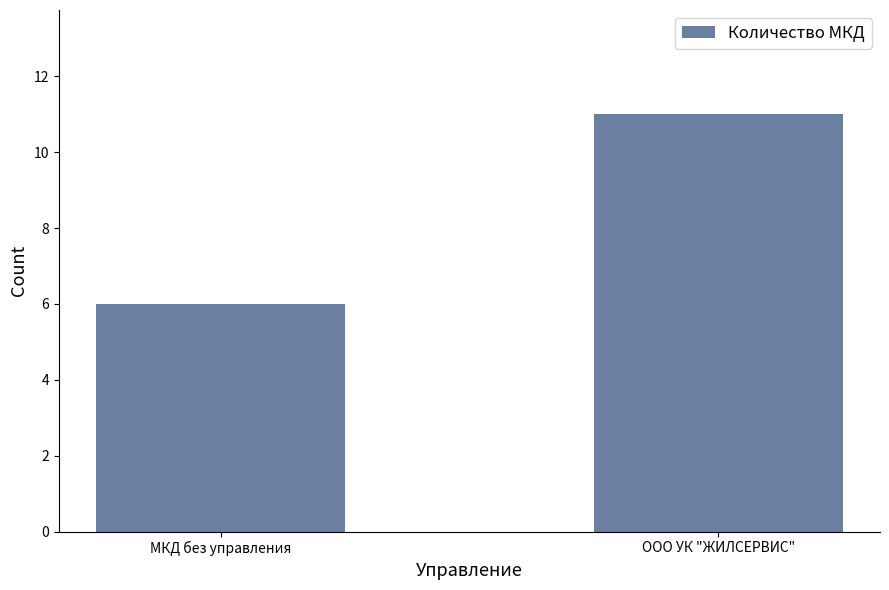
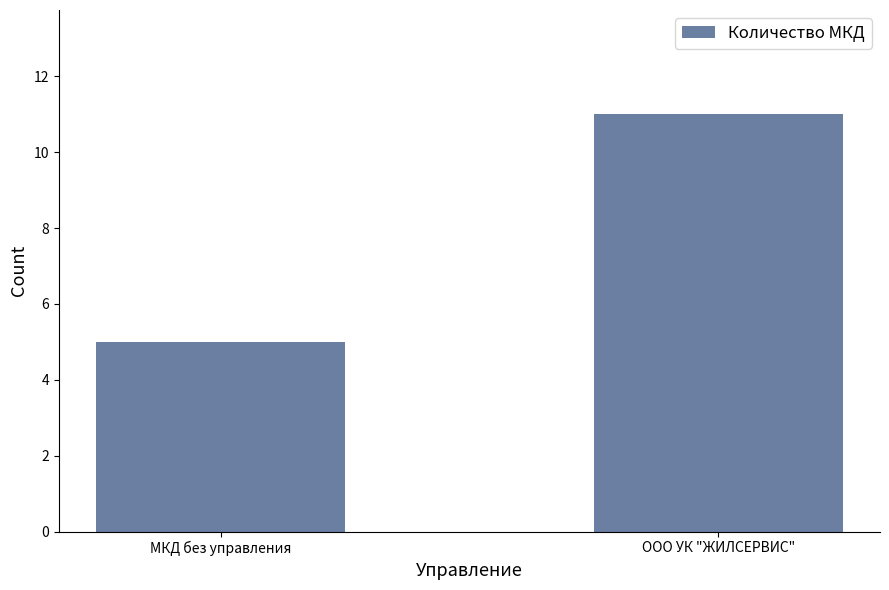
МКД без управления: 6 -> 5
